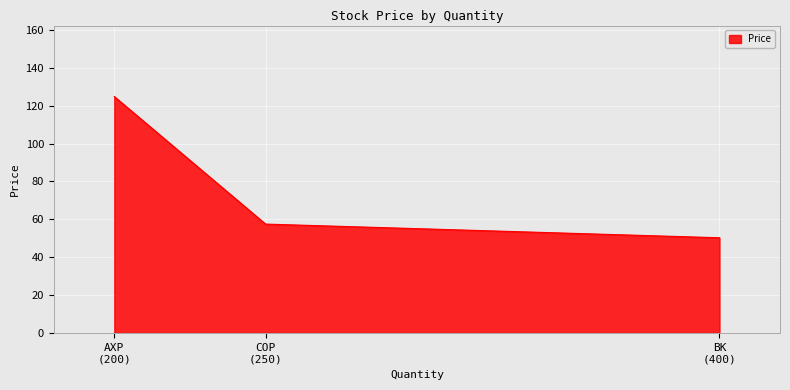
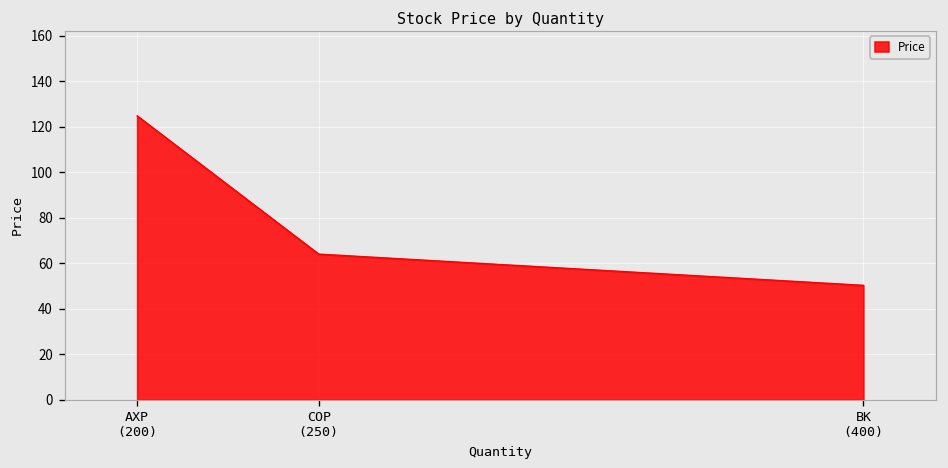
COP (250): 58 -> 64
